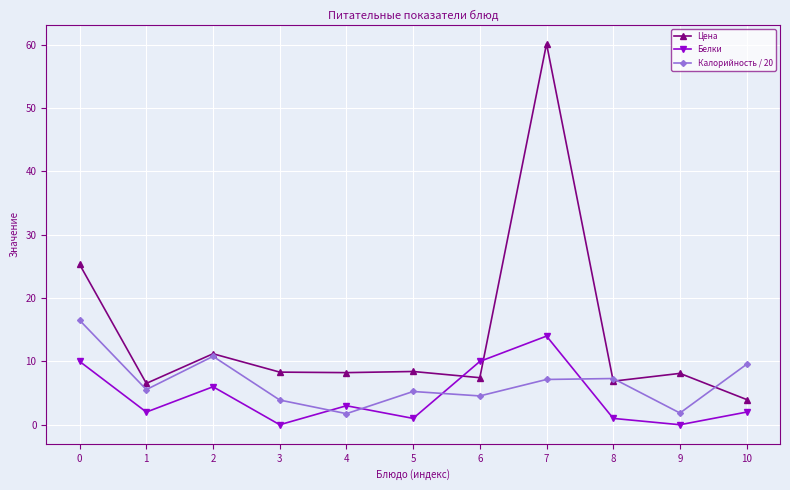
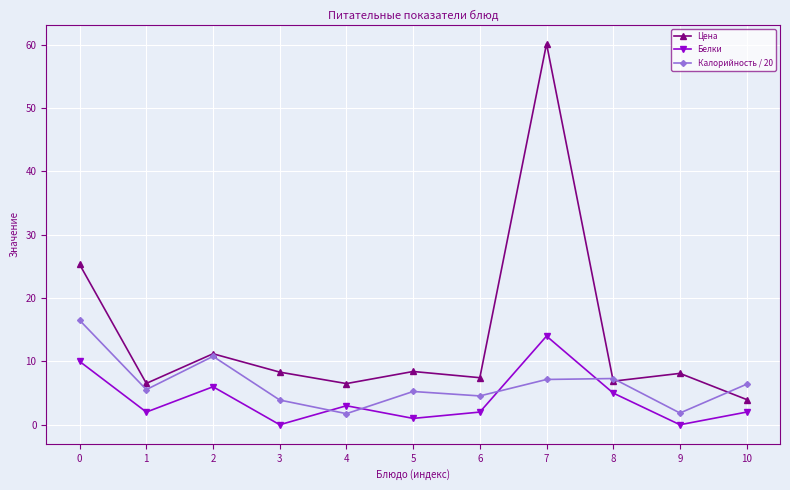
Цена, 4: 8 -> 7
Белки, 6: 10 -> 2
Белки, 8: 1 -> 5
Калорийность / 20, 10: 10 -> 6
